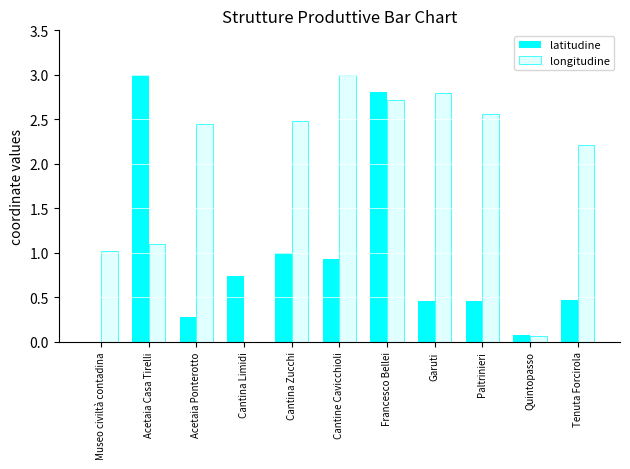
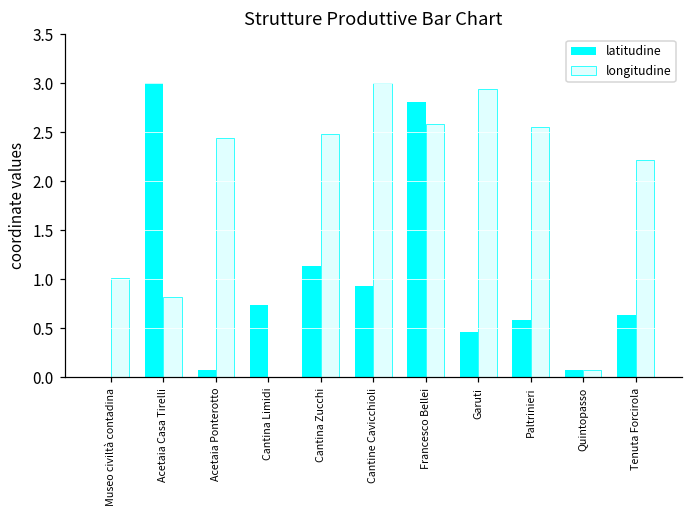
longitudine, Acetaia Casa Tirelli: 1.1 -> 0.8
latitudine, Acetaia Ponterotto: 0.3 -> 0.1
latitudine, Cantina Zucchi: 1.0 -> 1.1
longitudine, Francesco Bellei: 2.7 -> 2.6
longitudine, Garuti: 2.8 -> 2.9
latitudine, Paltrinieri: 0.5 -> 0.6
latitudine, Tenuta Forcirola: 0.5 -> 0.6
